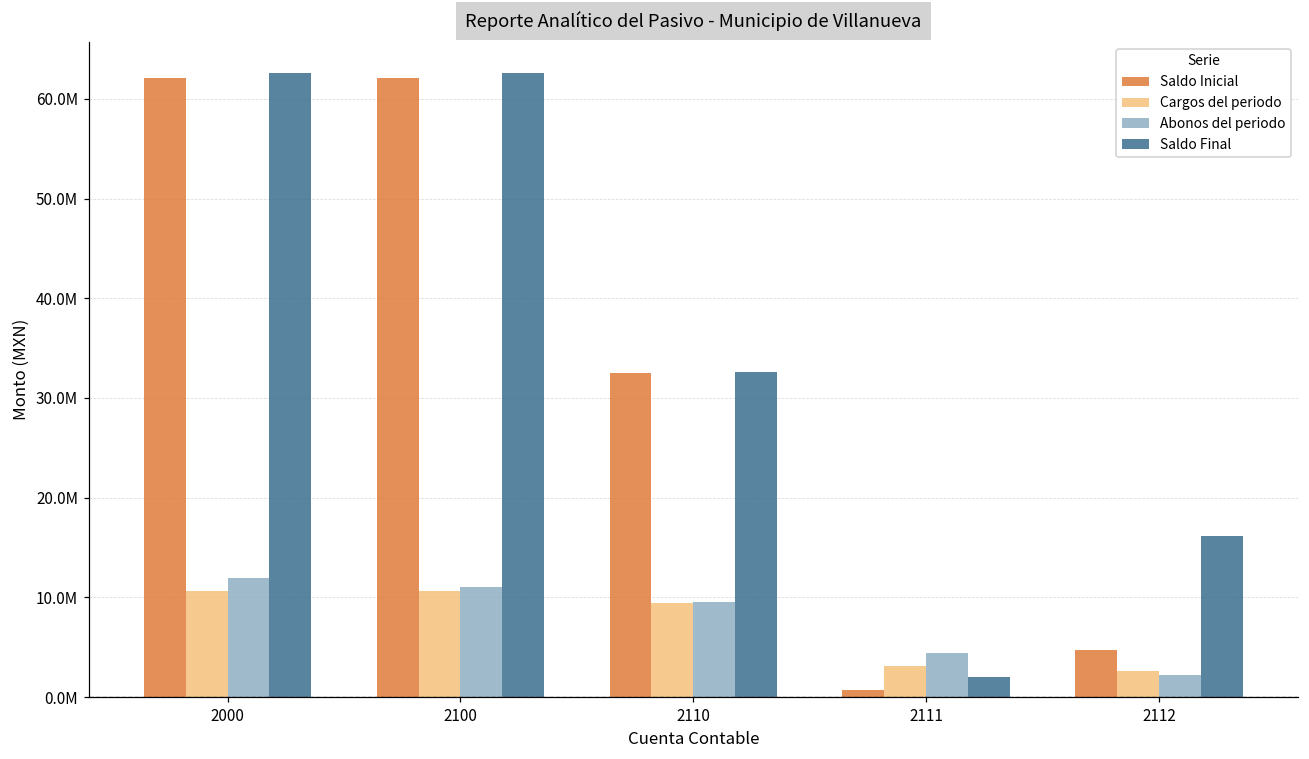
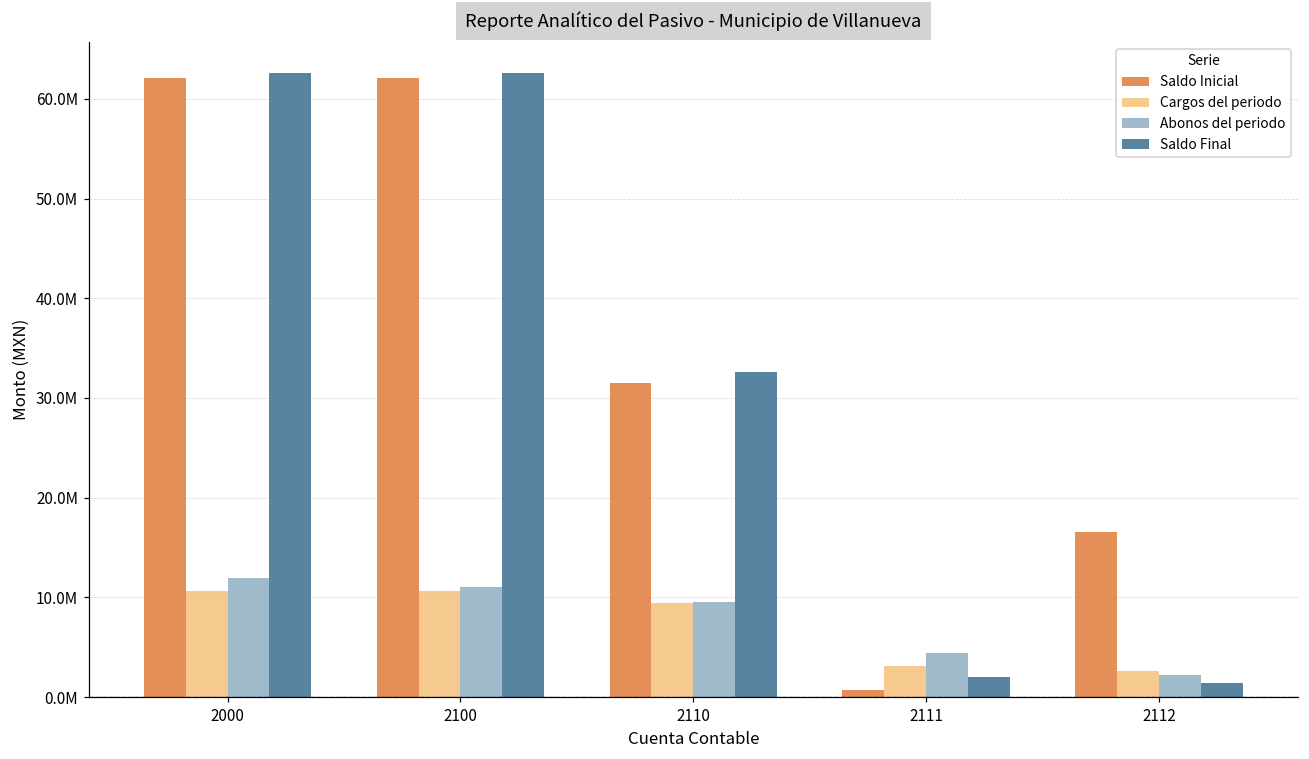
Saldo Inicial, 2110: 33000000 -> 31000000
Saldo Inicial, 2112: 5000000 -> 17000000
Saldo Final, 2112: 16000000 -> 1000000
